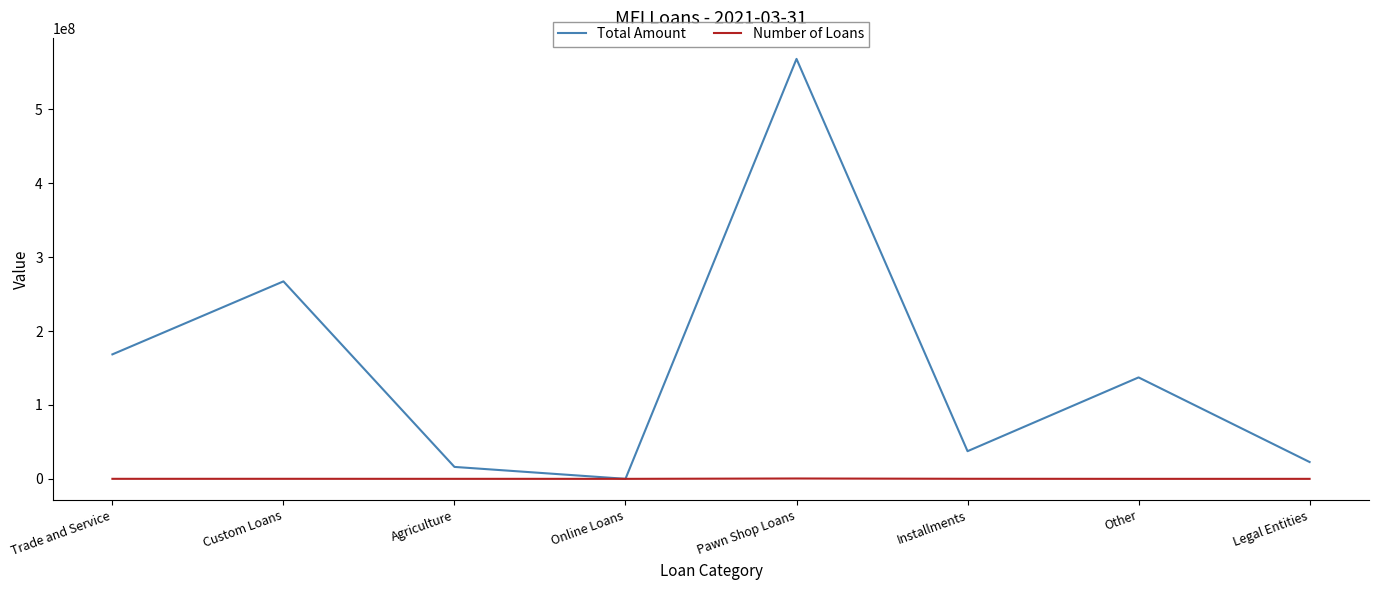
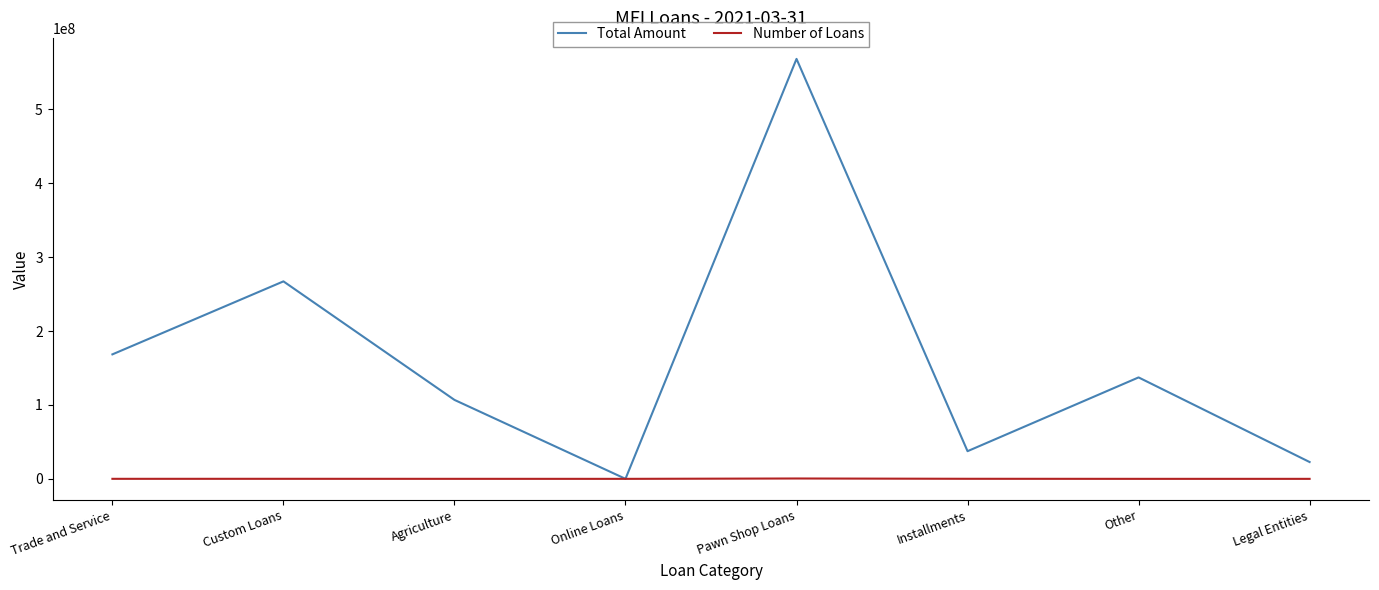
Total Amount, Agriculture: 20000000 -> 110000000
